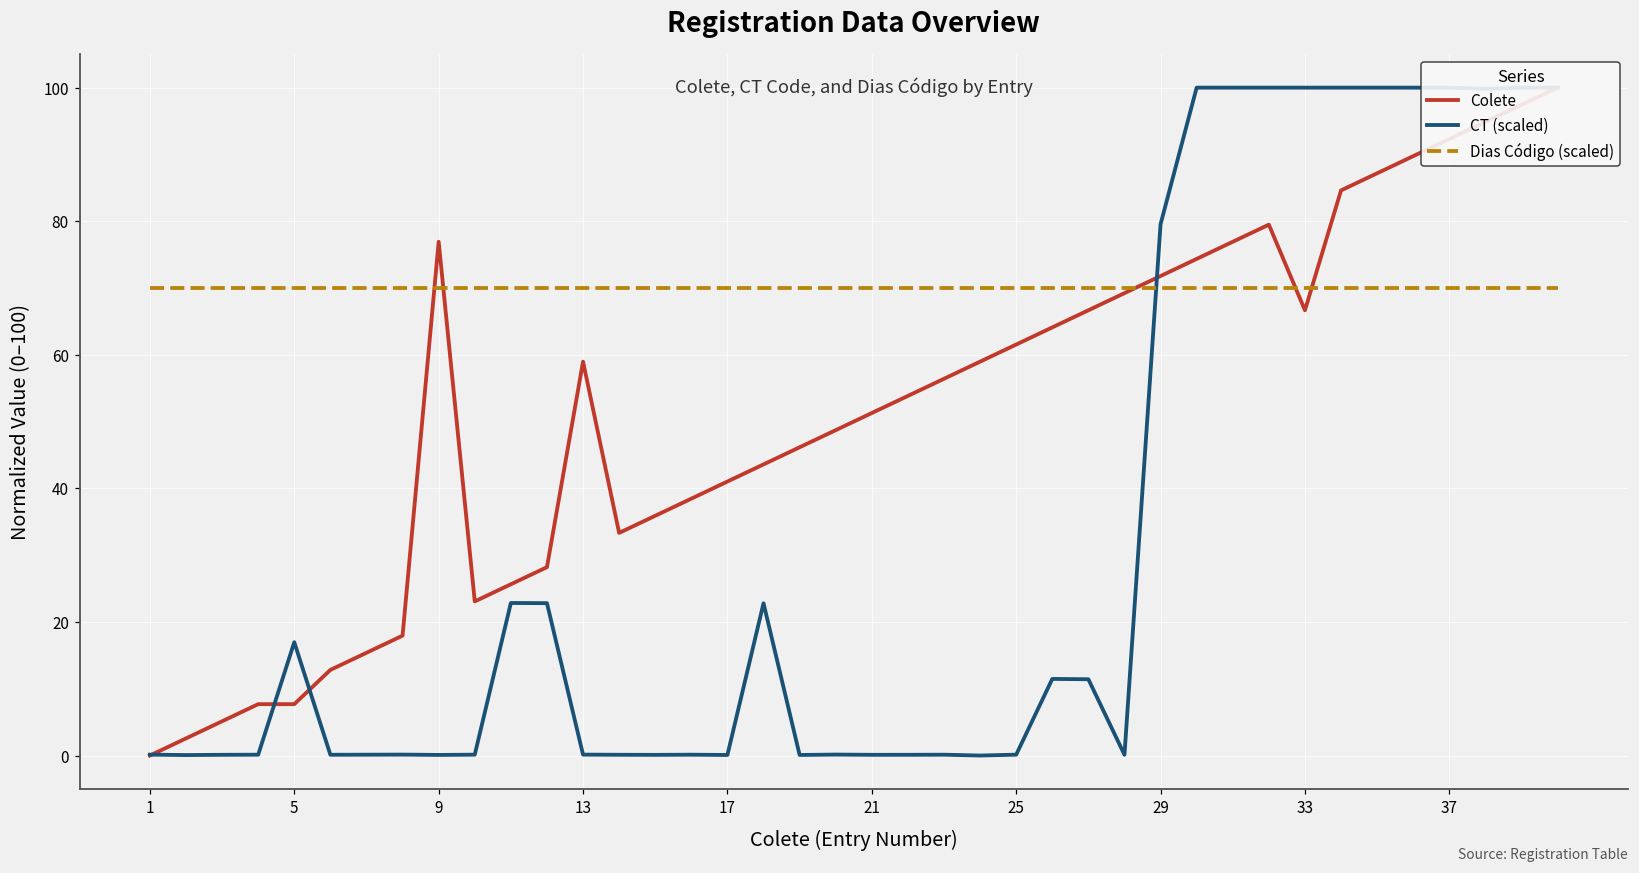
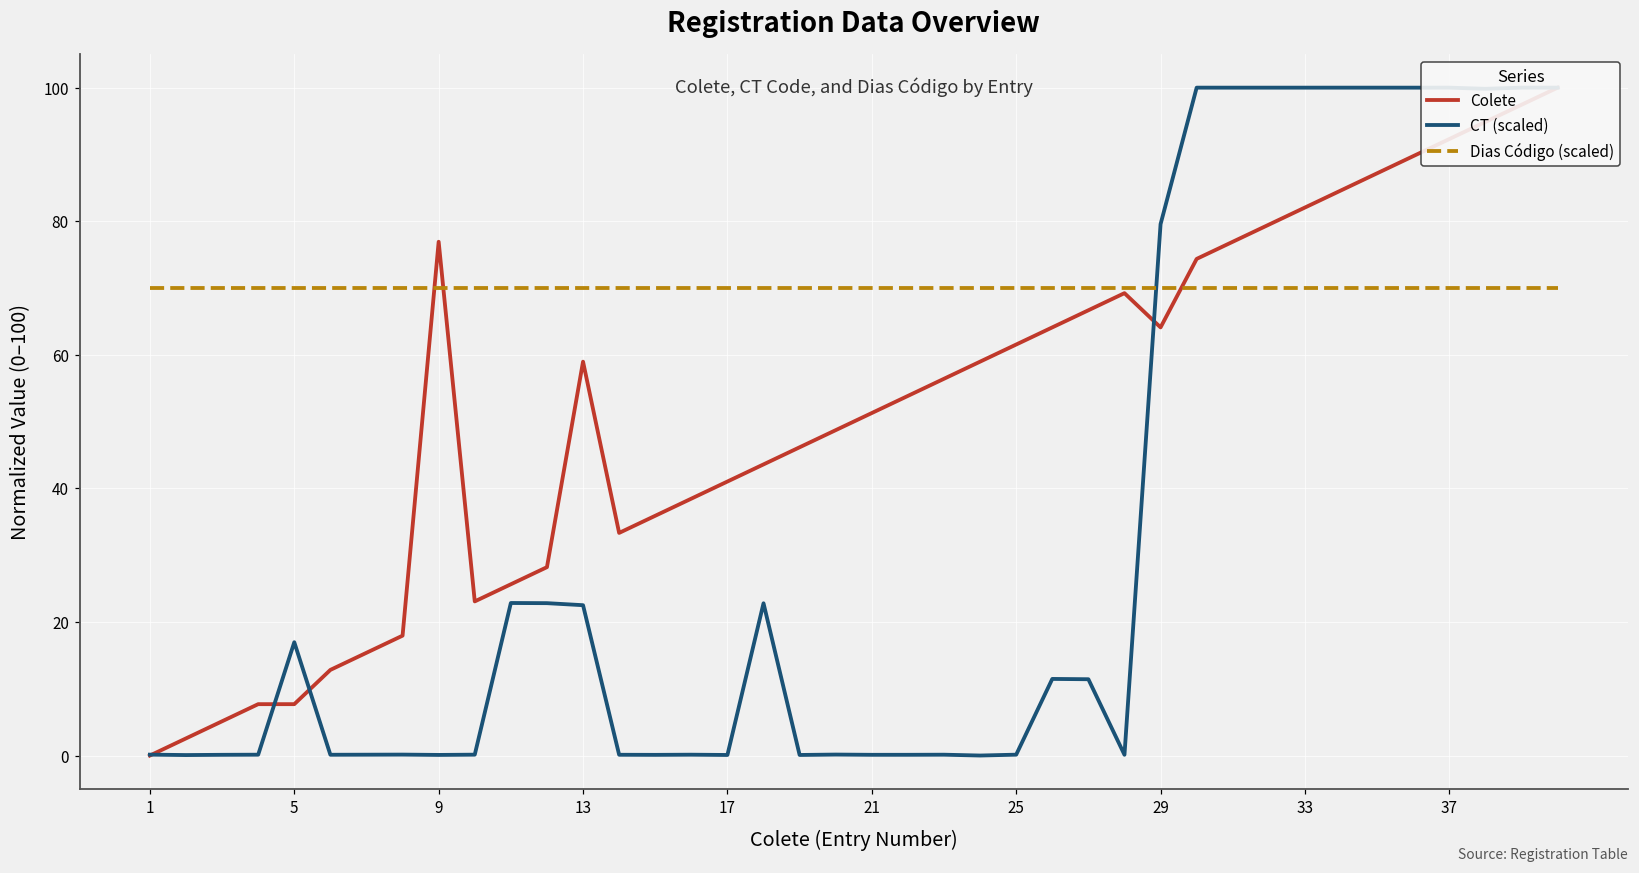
CT (scaled), 13: 0 -> 23
Colete, 29: 72 -> 64
Colete, 33: 67 -> 82
